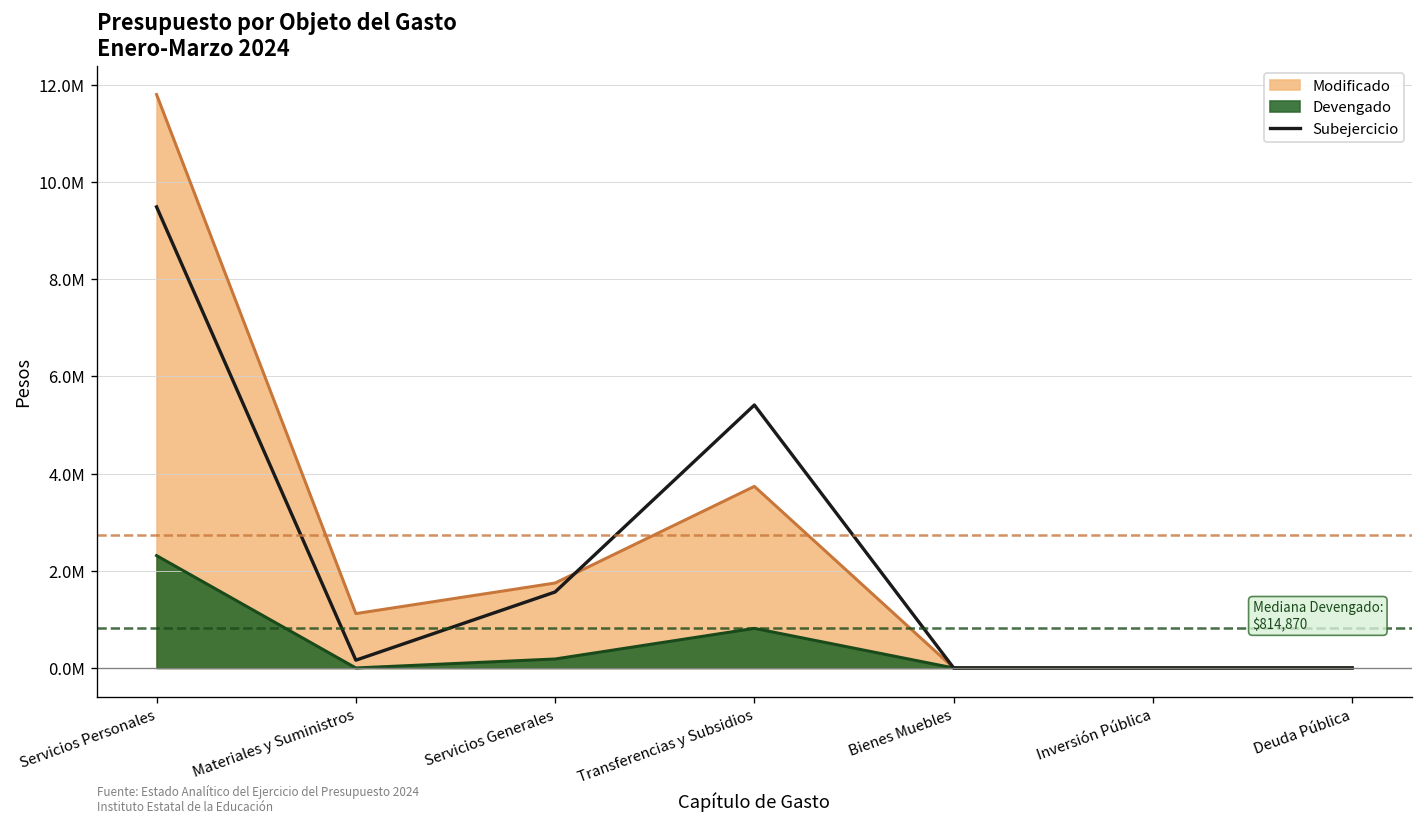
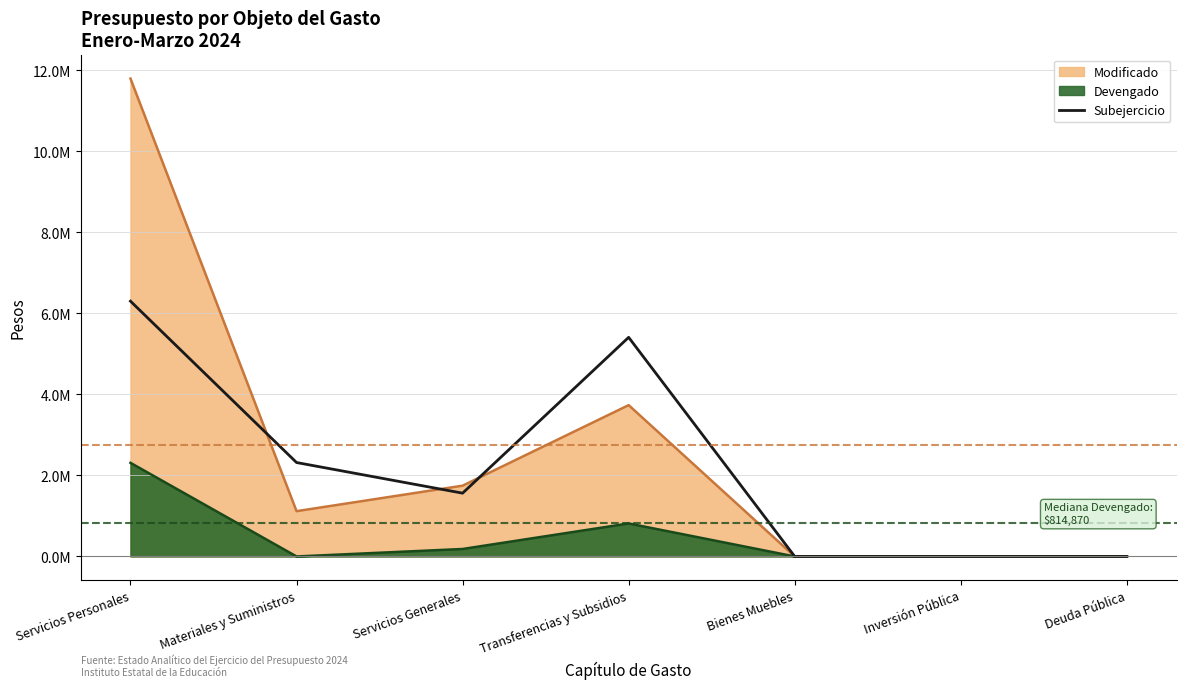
Subejercicio, Servicios Personales: 9500000 -> 6300000
Subejercicio, Materiales y Suministros: 200000 -> 2300000
